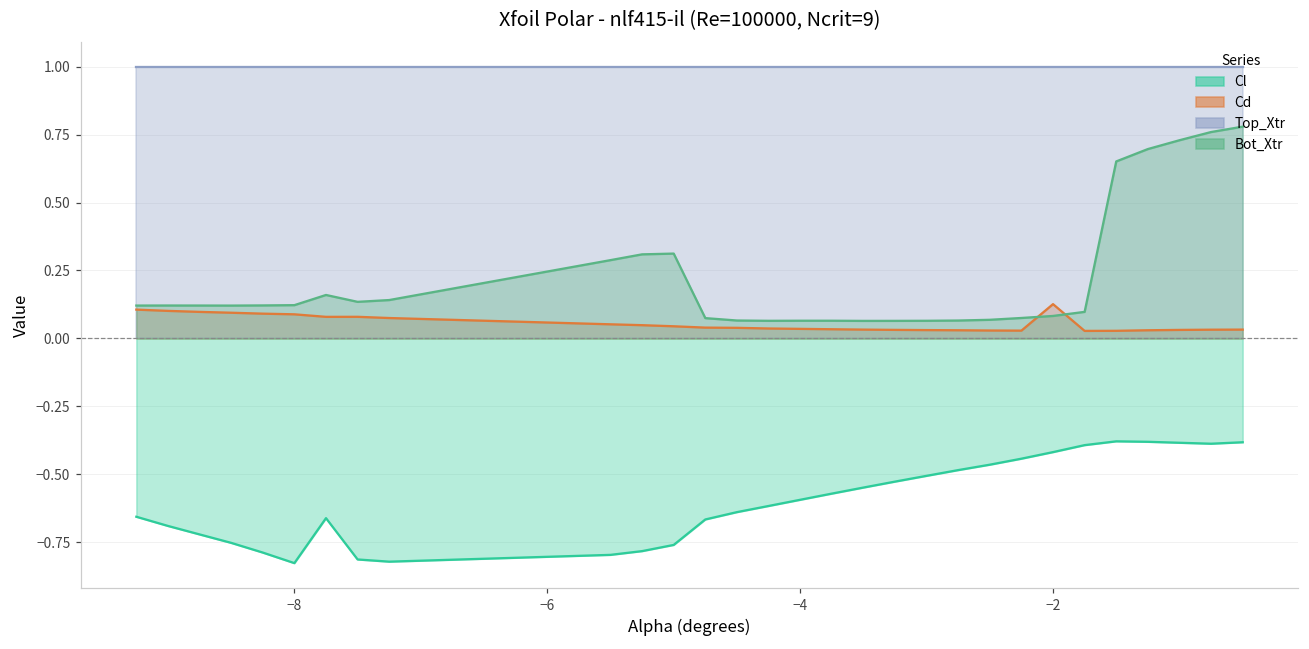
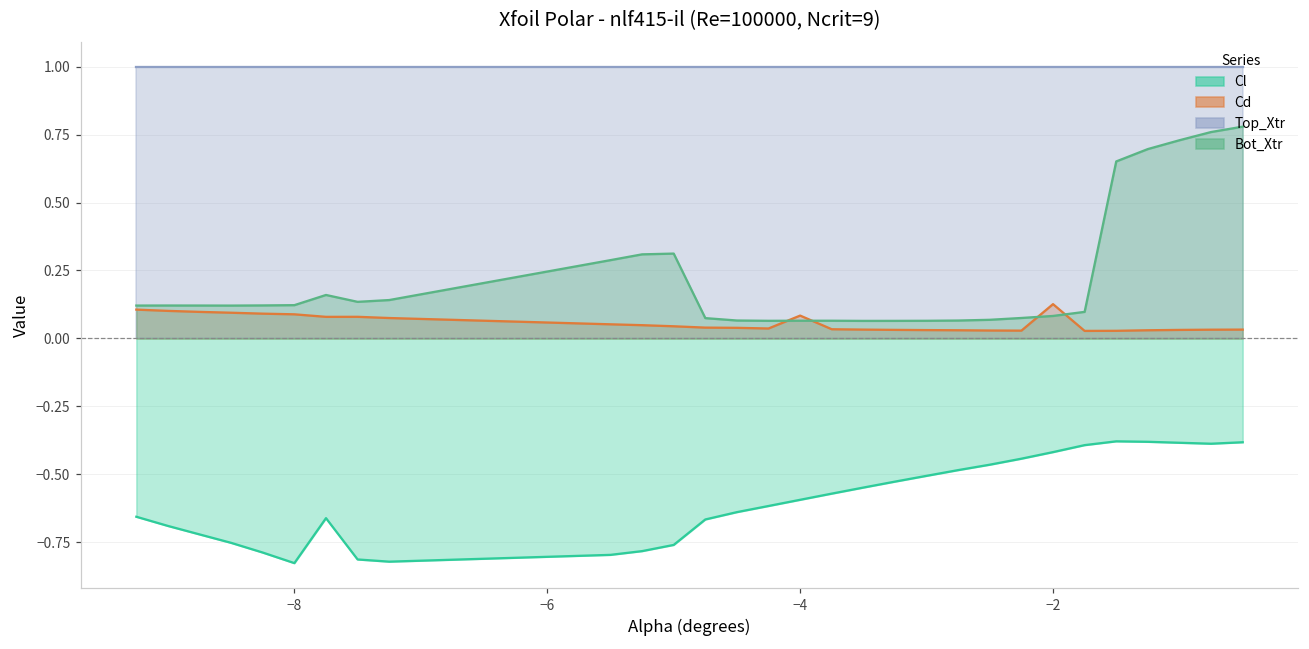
Cd, −4: 0.04 -> 0.08
